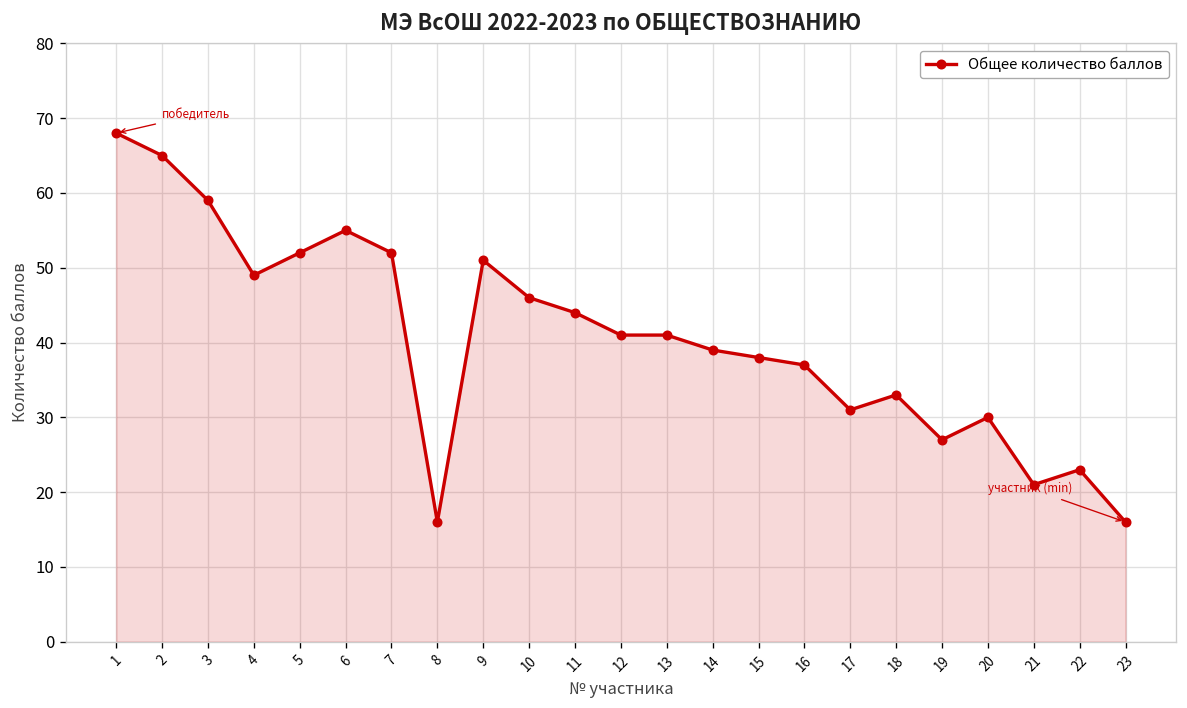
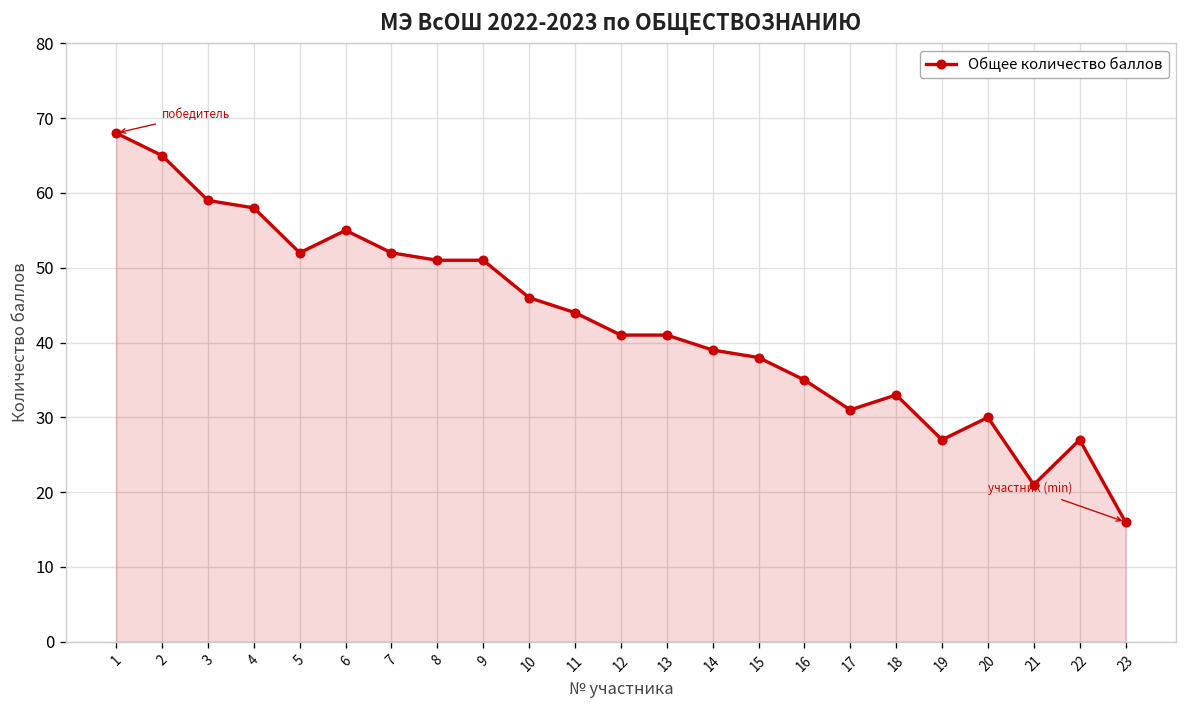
4: 49 -> 58
8: 16 -> 51
16: 37 -> 35
22: 23 -> 27
